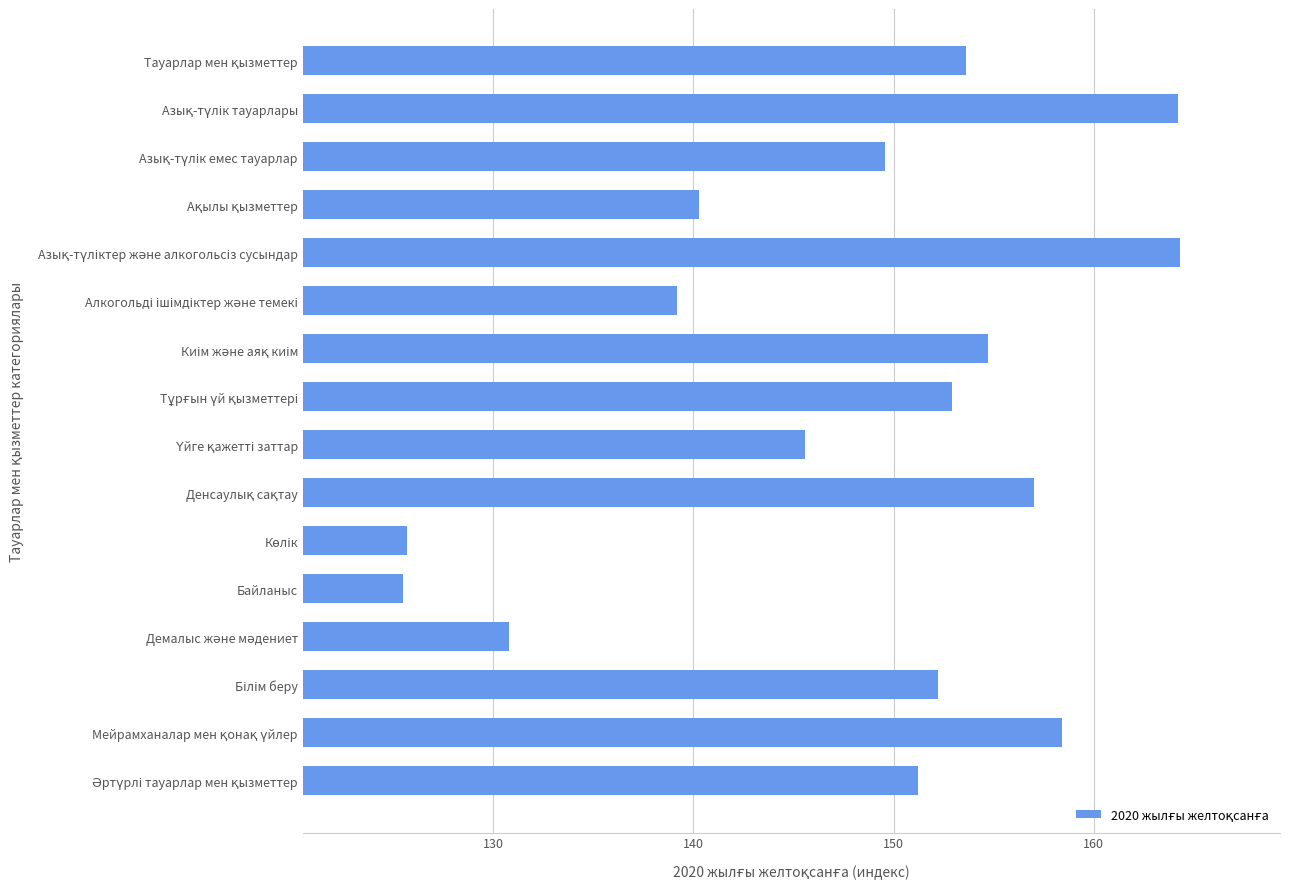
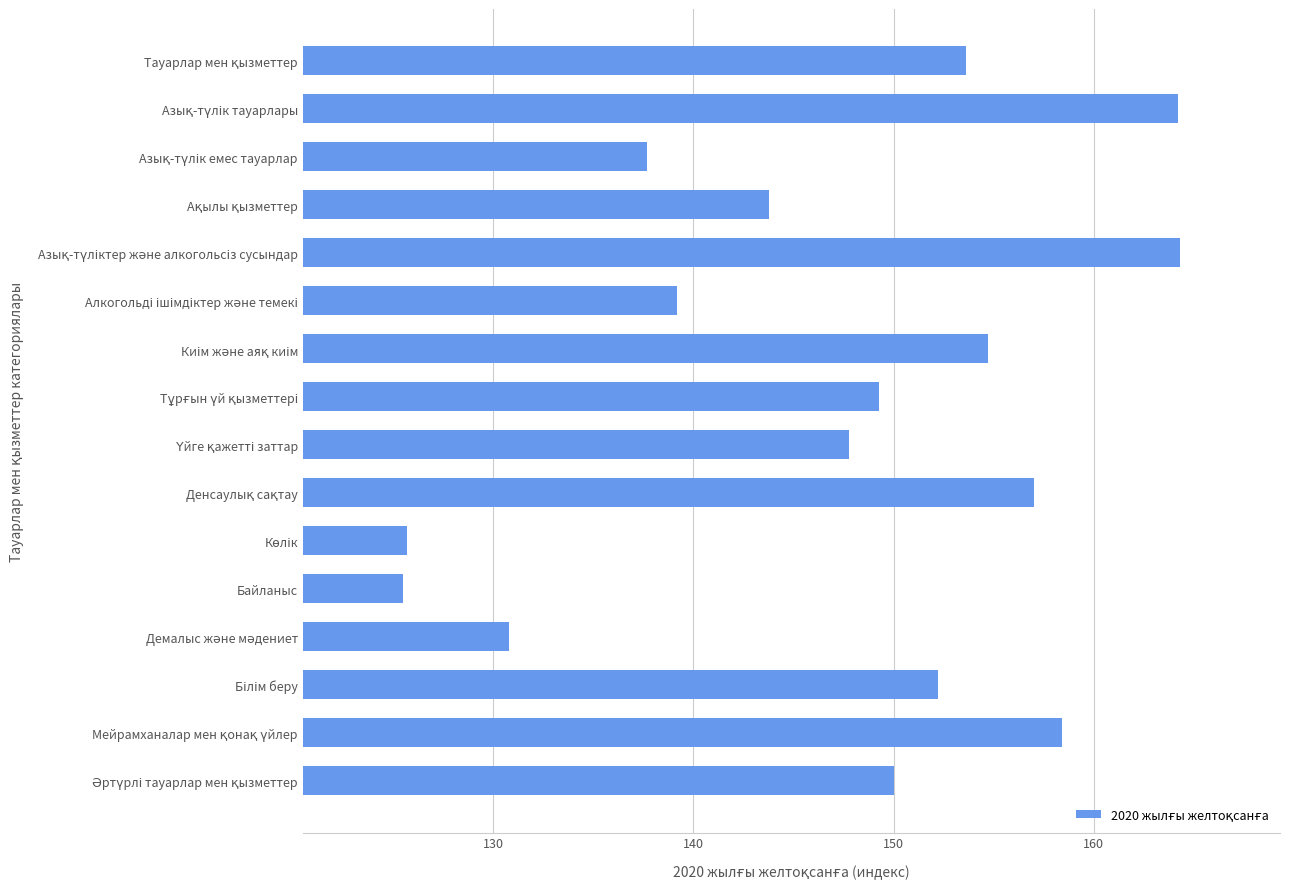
Азық-түлік емес тауарлар: 149.6 -> 137.7
Ақылы қызметтер: 140.3 -> 143.8
Тұрғын үй қызметтері: 152.9 -> 149.3
Үйге қажетті заттар: 145.6 -> 147.8
Әртүрлі тауарлар мен қызметтер: 151.2 -> 150.0
